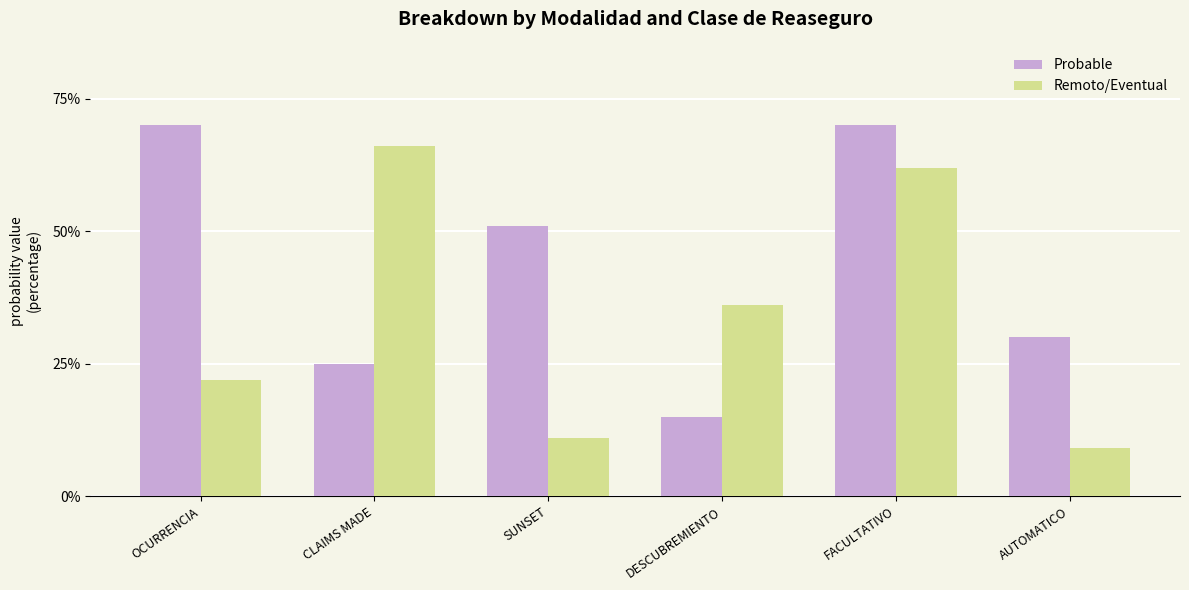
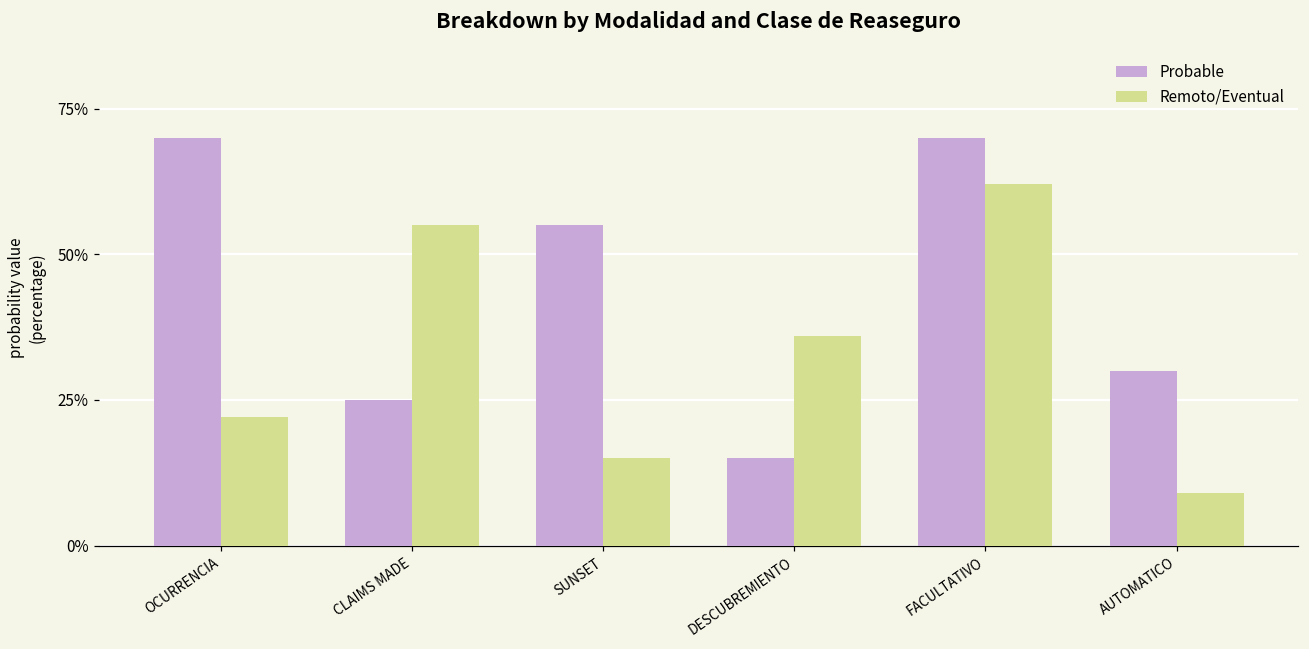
Remoto/Eventual, CLAIMS MADE: 66% -> 55%
Probable, SUNSET: 51% -> 55%
Remoto/Eventual, SUNSET: 11% -> 15%
